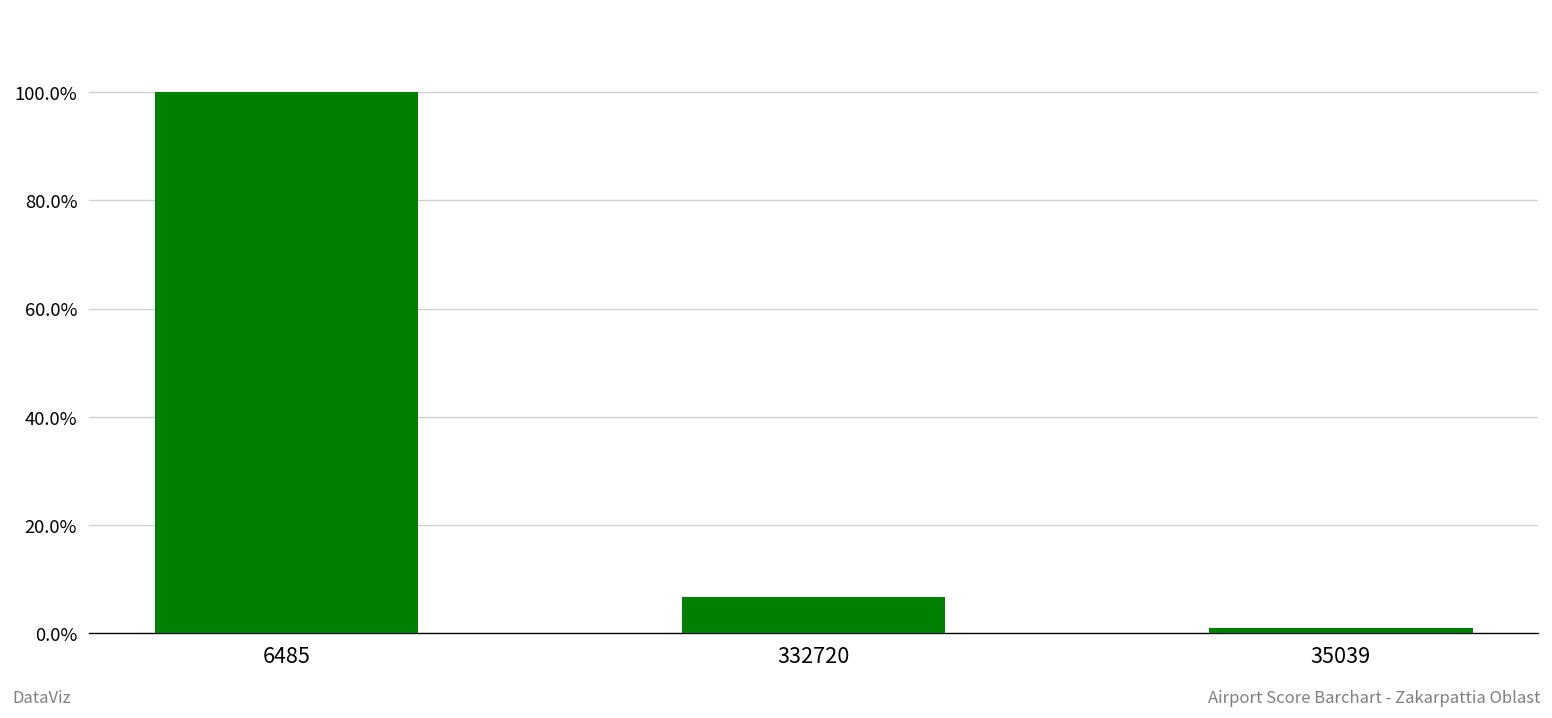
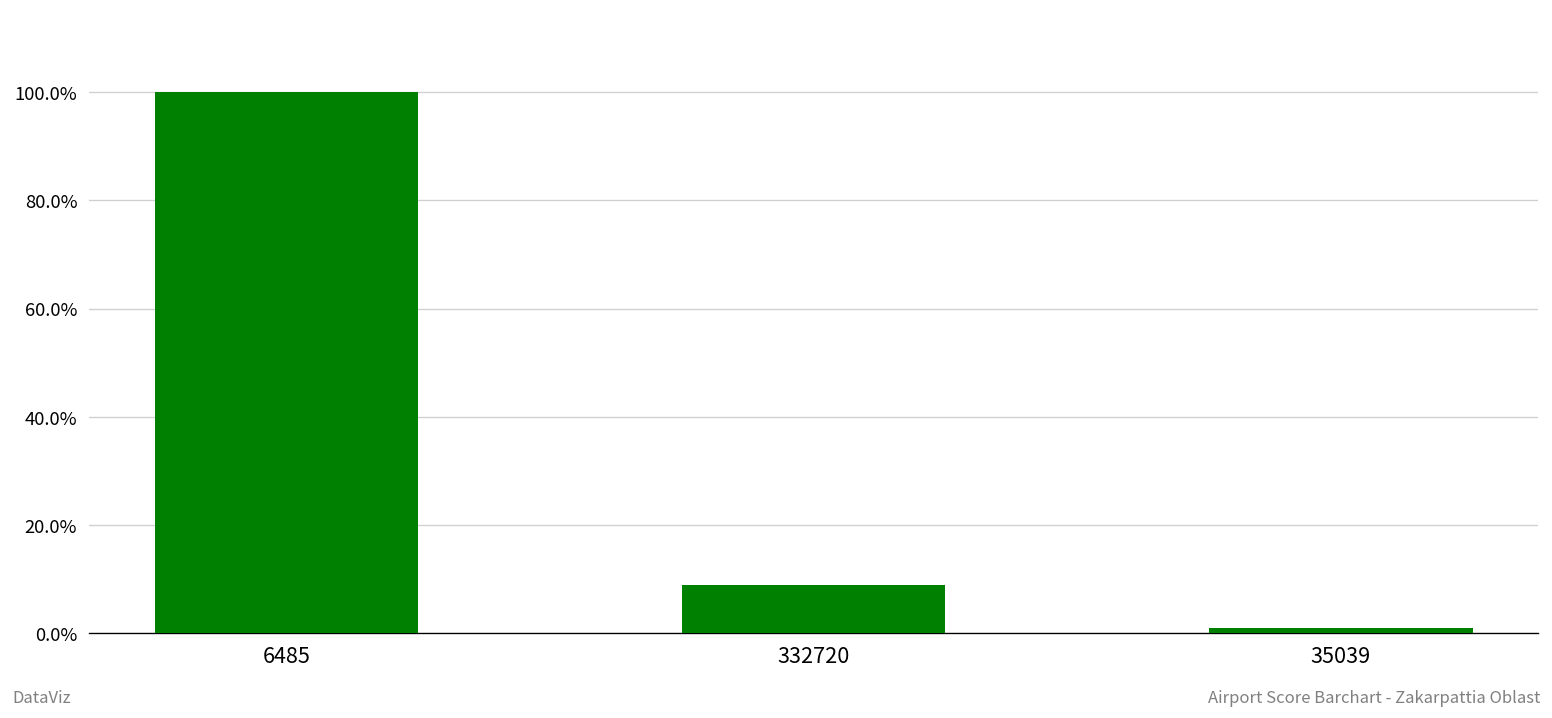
332720: 7% -> 9%
